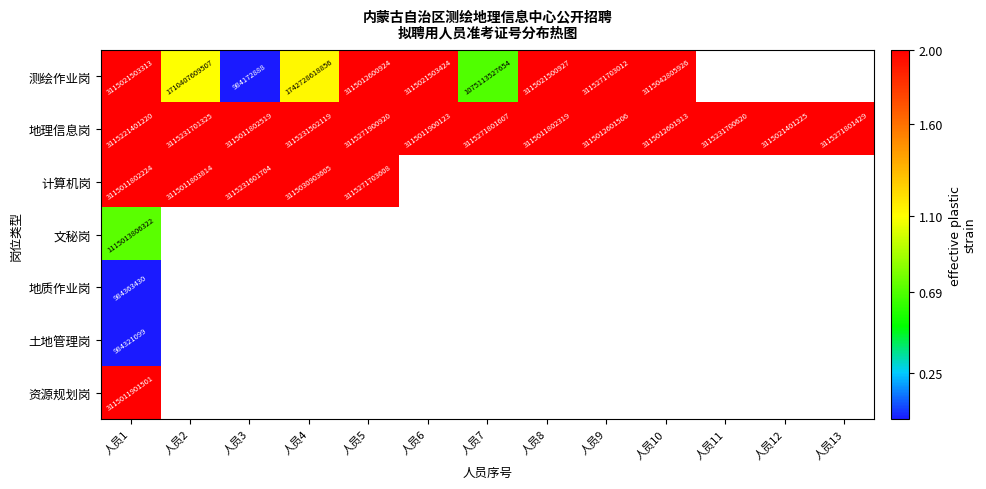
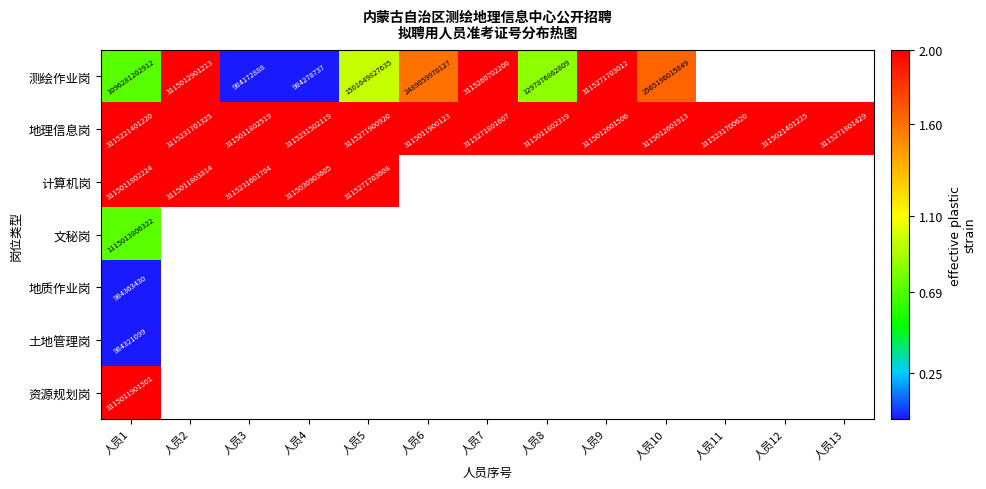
测绘作业岗, 人员1: 3115021503313 -> 1096281202912
测绘作业岗, 人员2: 1710407609507 -> 3115012901213
测绘作业岗, 人员4: 1742728618856 -> 984278737
测绘作业岗, 人员5: 3115012600924 -> 1501649827635
测绘作业岗, 人员6: 3115021503424 -> 2489059970127
测绘作业岗, 人员7: 1075113527654 -> 3115260702206
测绘作业岗, 人员8: 3115021500927 -> 1297876862809
测绘作业岗, 人员10: 3115042805926 -> 2565196015849
